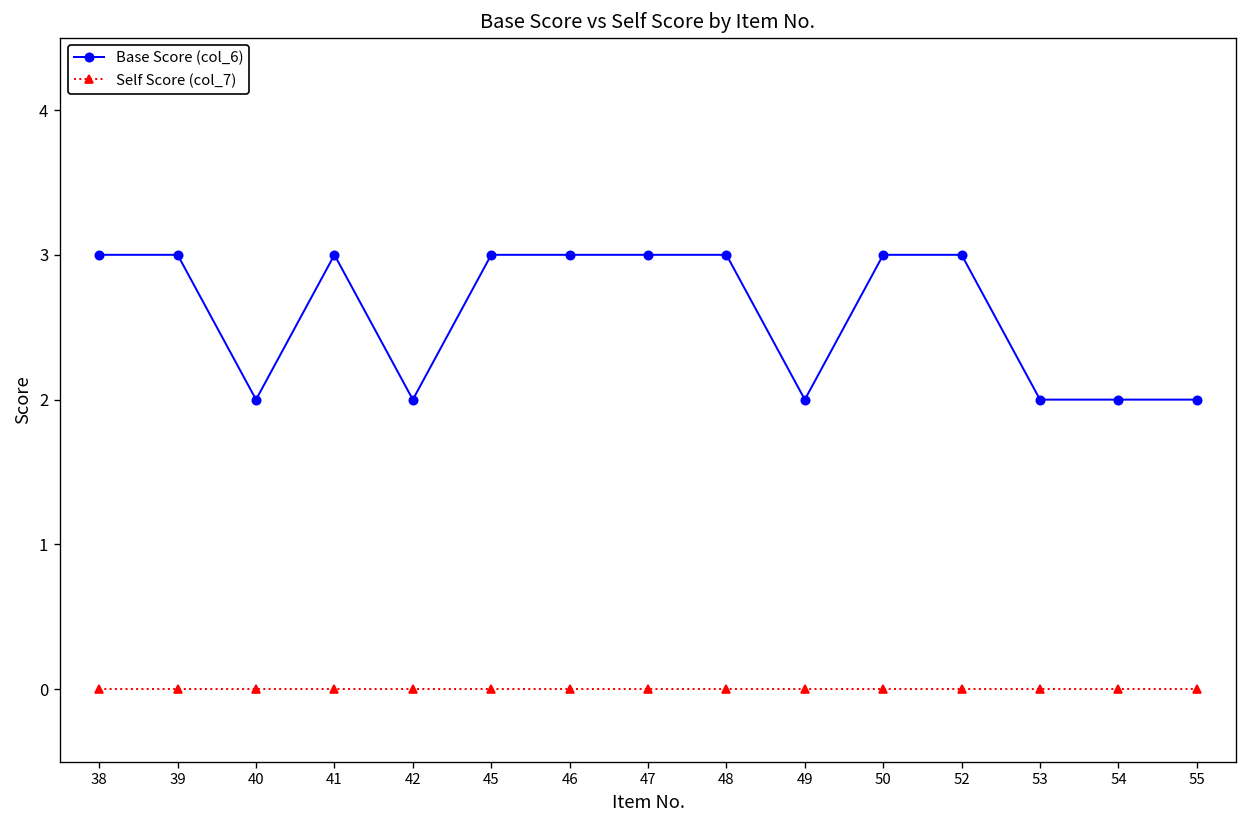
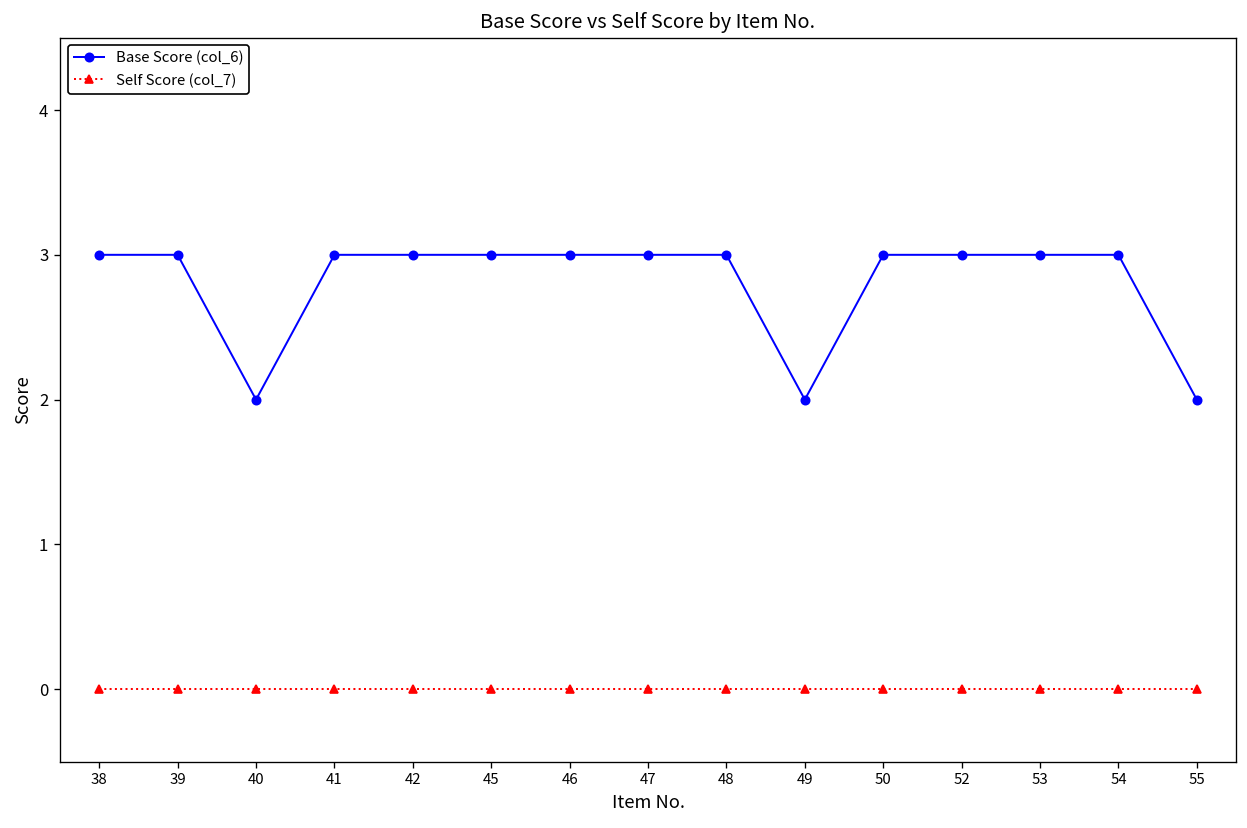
Base Score (col_6), 42: 2 -> 3
Base Score (col_6), 53: 2 -> 3
Base Score (col_6), 54: 2 -> 3
